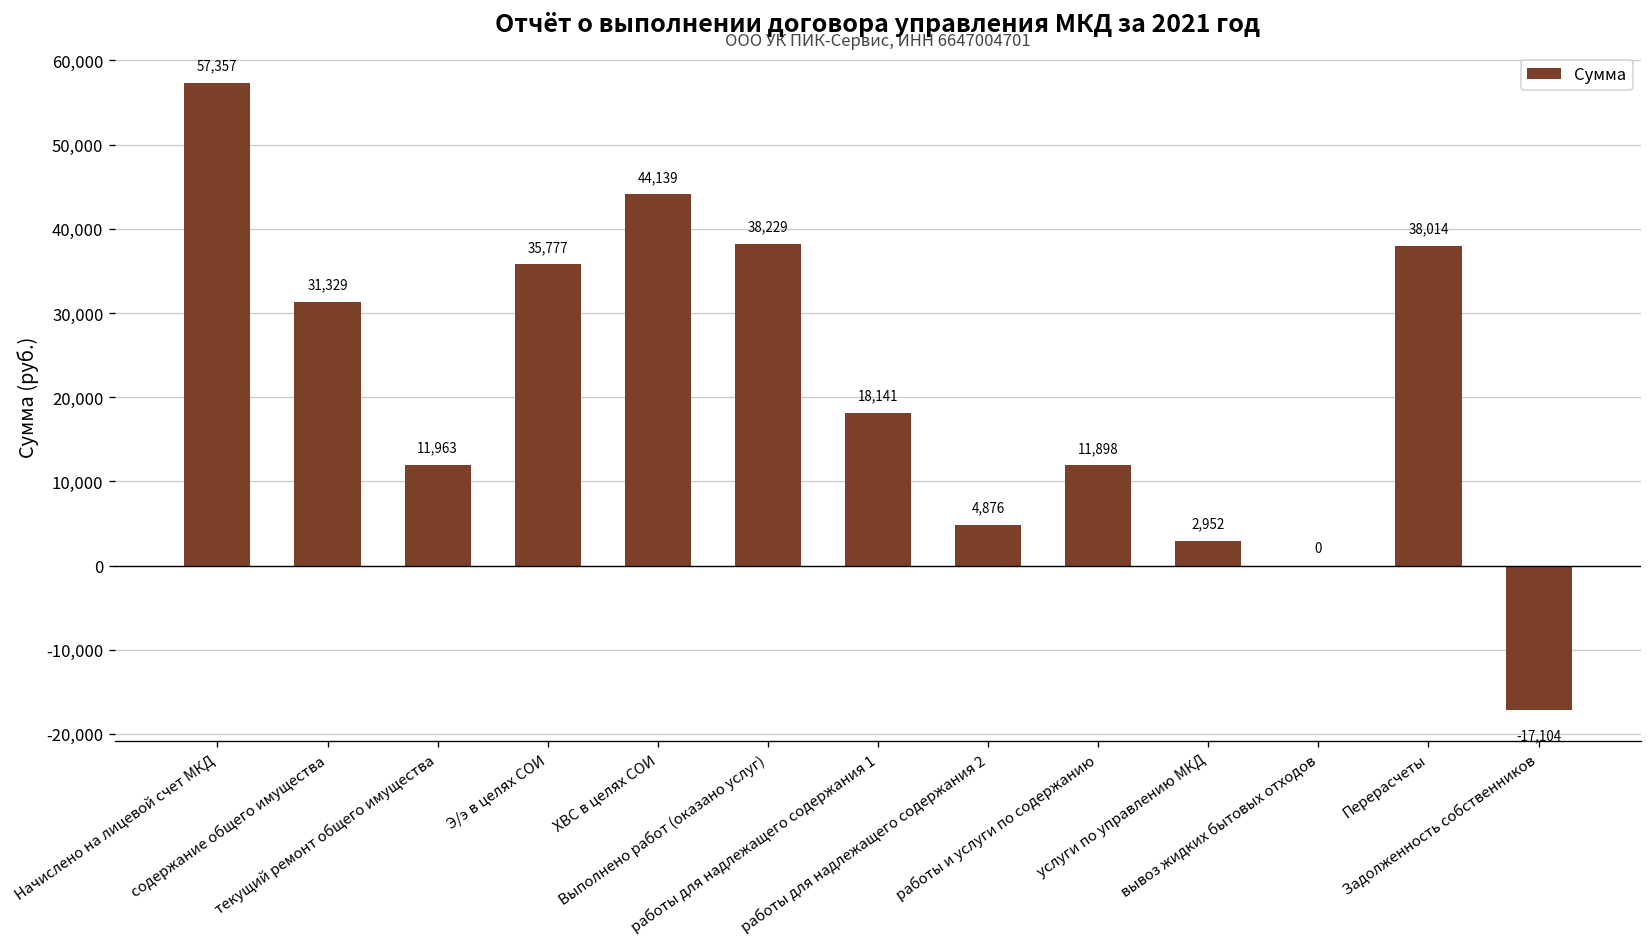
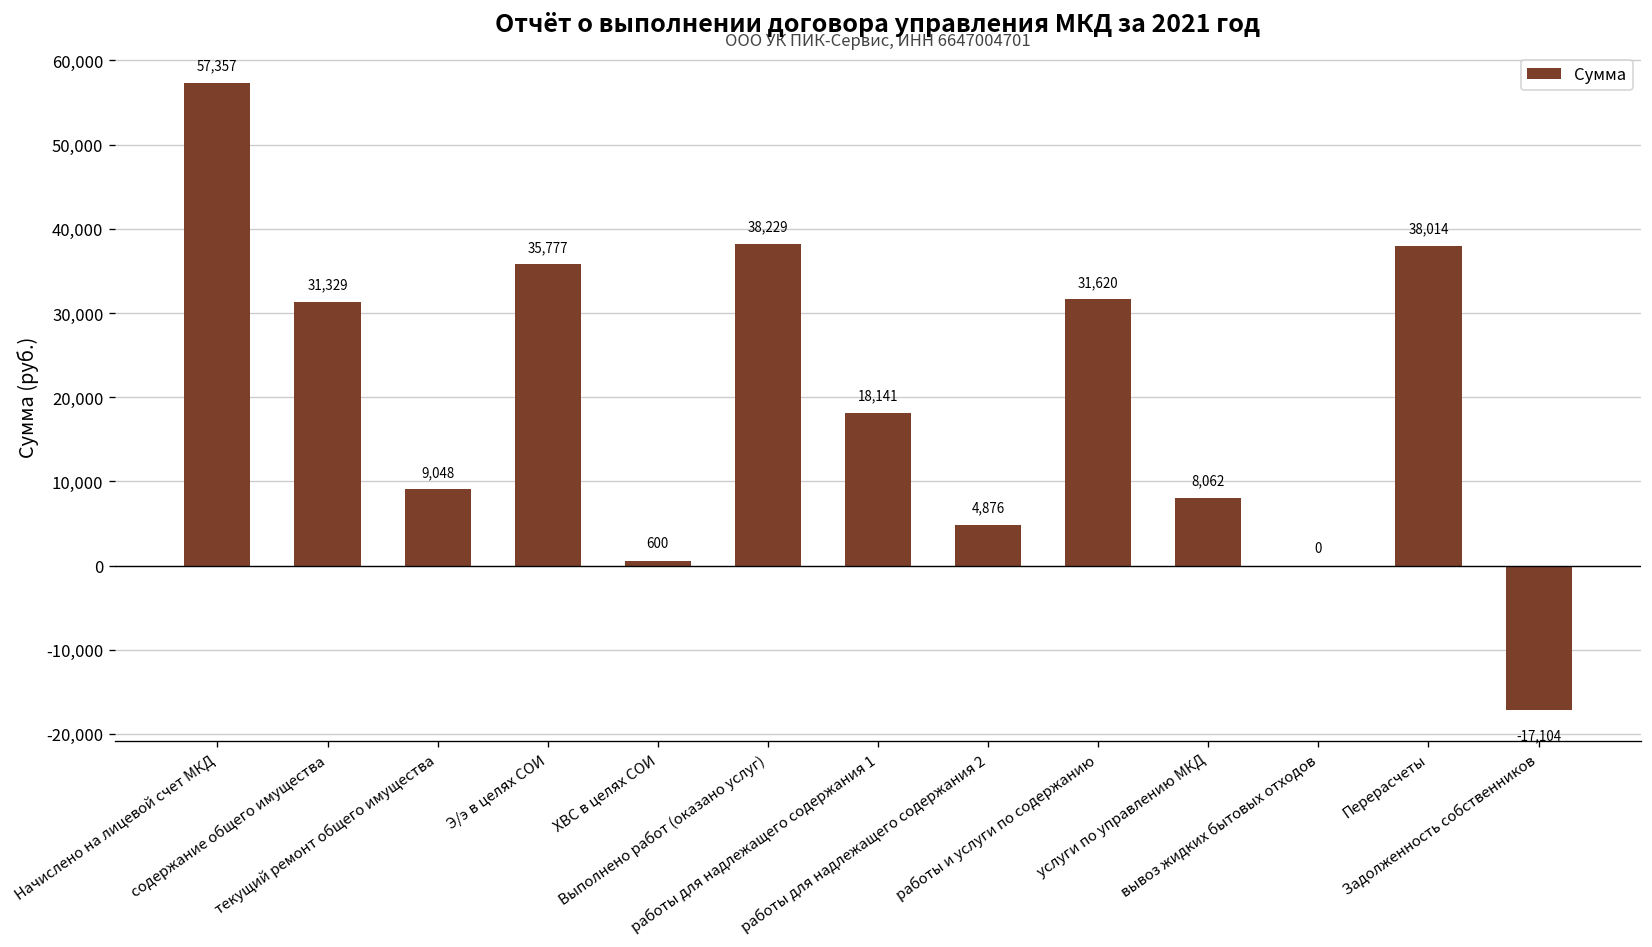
текущий ремонт общего имущества: 11,963 -> 9,048
ХВС в целях СОИ: 44,139 -> 600
работы и услуги по содержанию: 11,898 -> 31,620
услуги по управлению МКД: 2,952 -> 8,062
